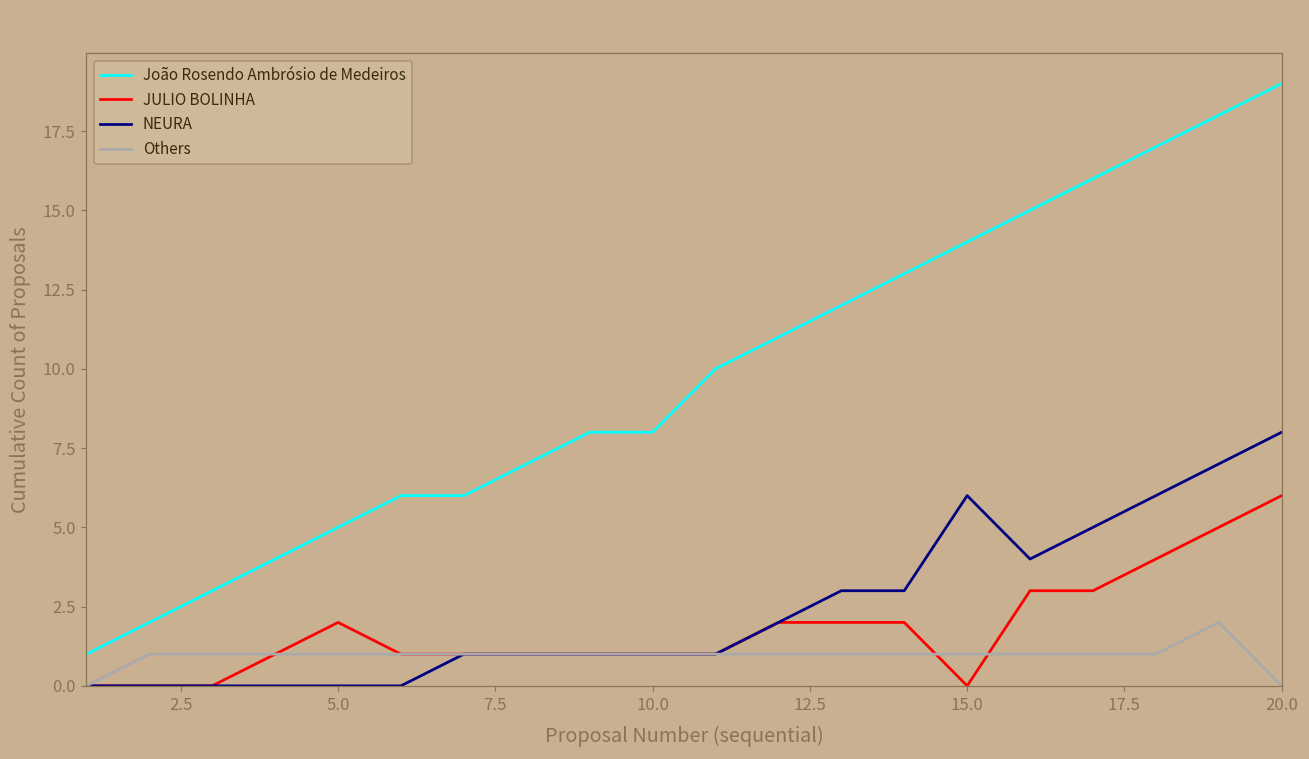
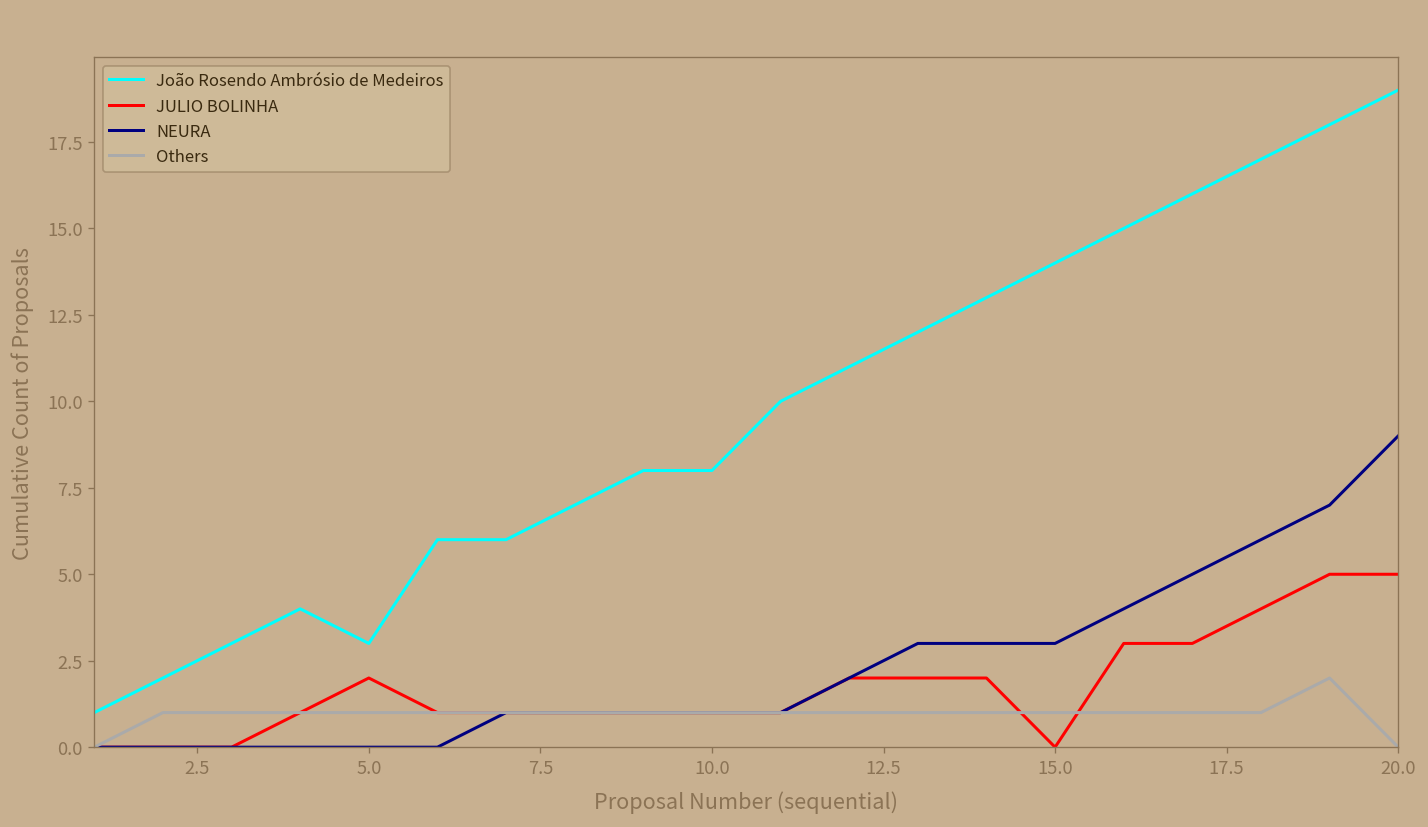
João Rosendo Ambrósio de Medeiros, 5.0: 5 -> 3
NEURA, 15.0: 6 -> 3
JULIO BOLINHA, 20.0: 6 -> 5
NEURA, 20.0: 8 -> 9
